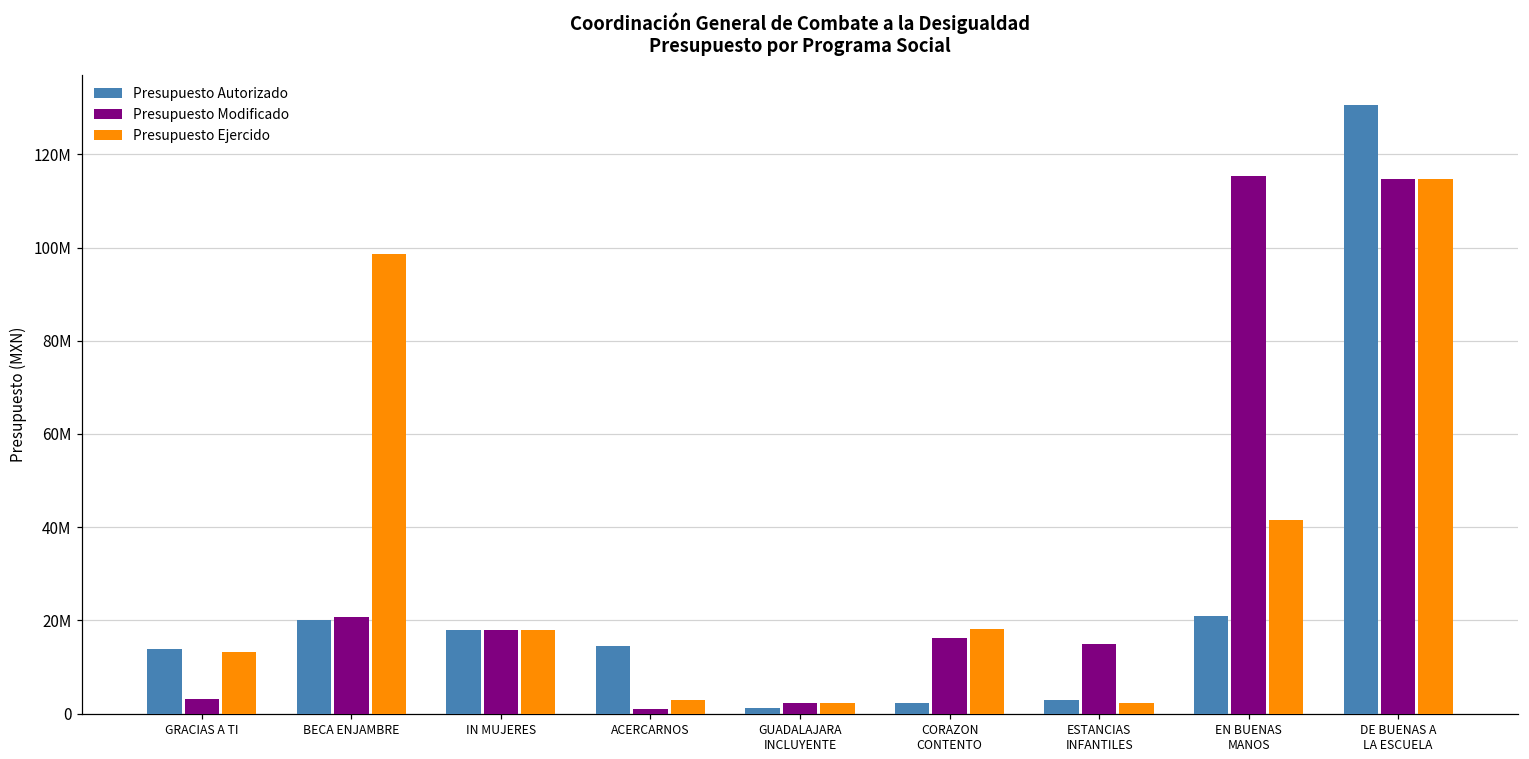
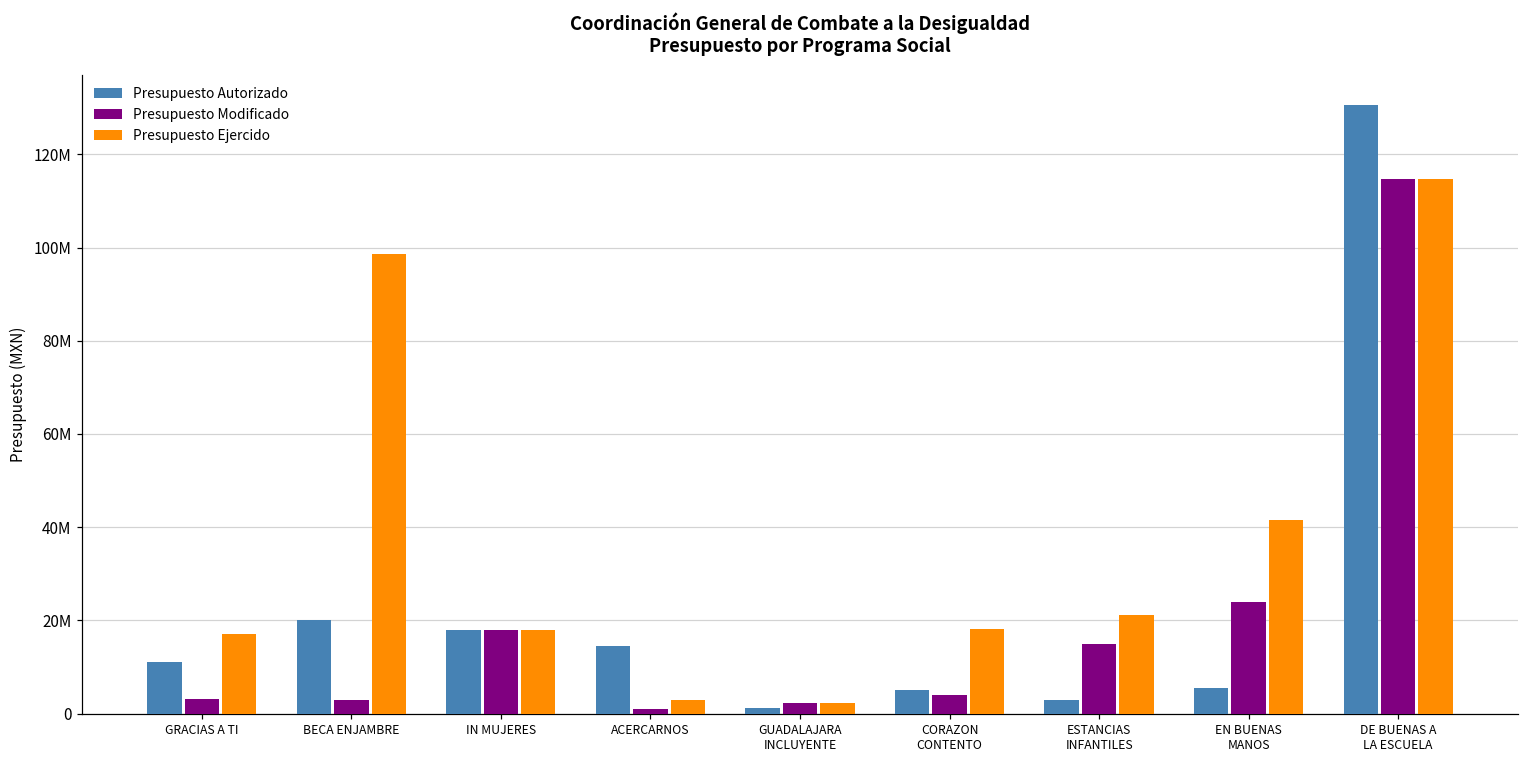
Presupuesto Autorizado, GRACIAS A TI: 14000000 -> 11000000
Presupuesto Ejercido, GRACIAS A TI: 13000000 -> 17000000
Presupuesto Modificado, BECA ENJAMBRE: 21000000 -> 3000000
Presupuesto Autorizado, CORAZON CONTENTO: 2000000 -> 5000000
Presupuesto Modificado, CORAZON CONTENTO: 16000000 -> 4000000
Presupuesto Ejercido, ESTANCIAS INFANTILES: 2000000 -> 21000000
Presupuesto Autorizado, EN BUENAS MANOS: 21000000 -> 5000000
Presupuesto Modificado, EN BUENAS MANOS: 115000000 -> 24000000
